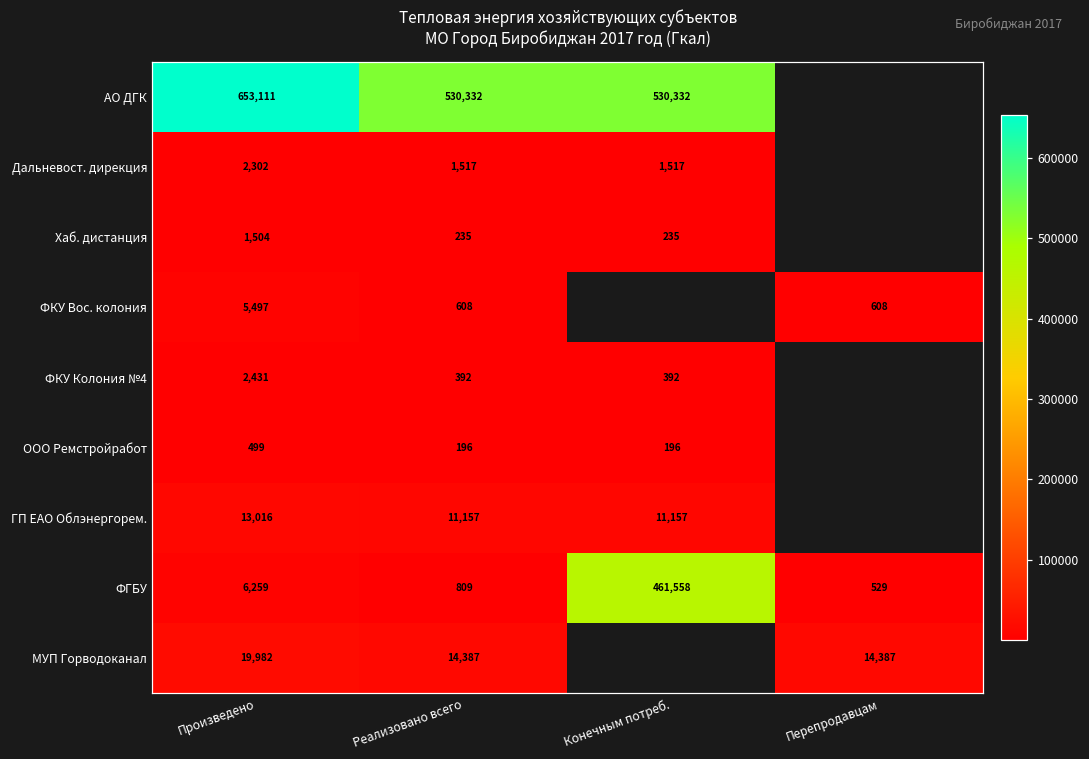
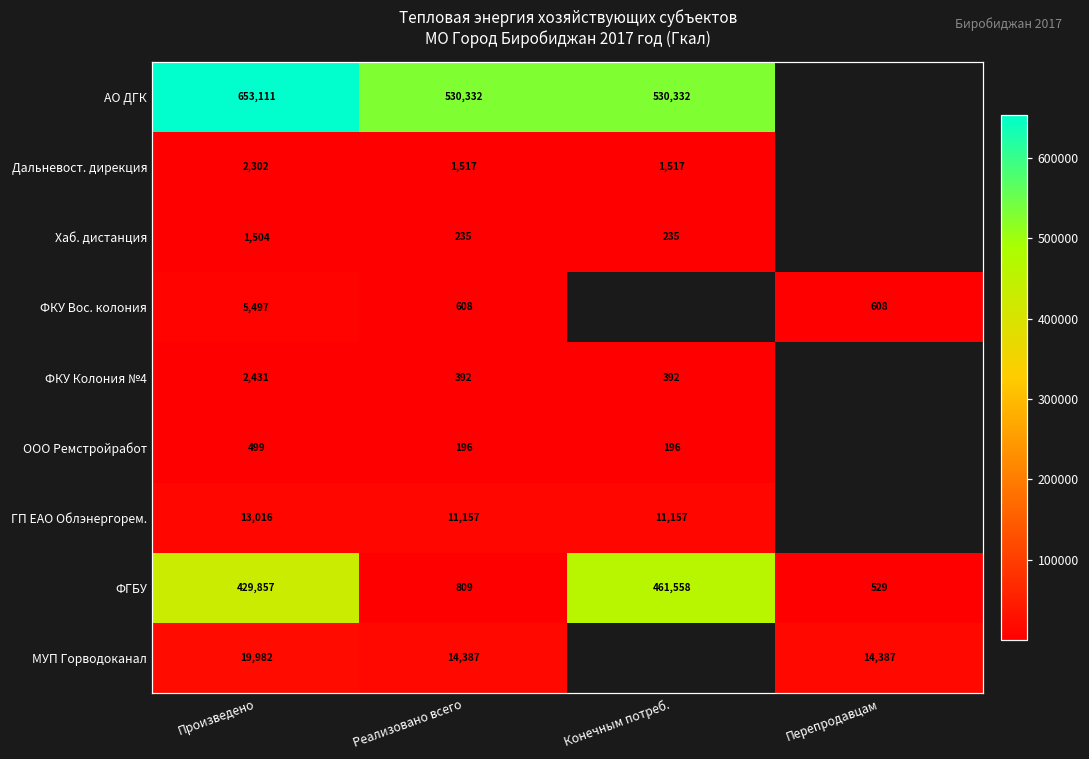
ФГБУ, Произведено: 6,259 -> 429,857
